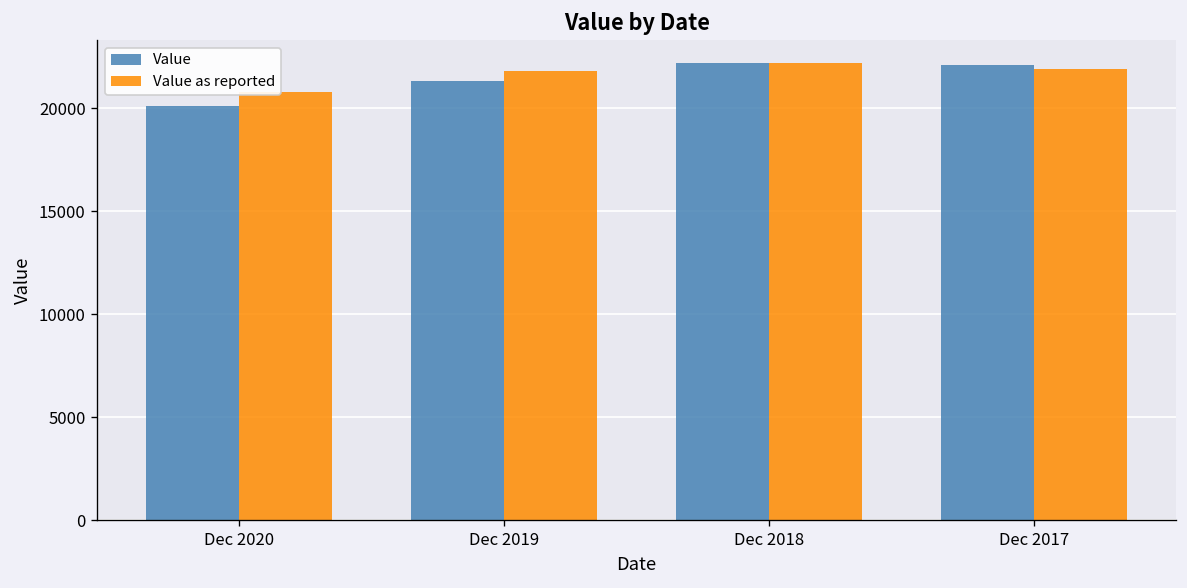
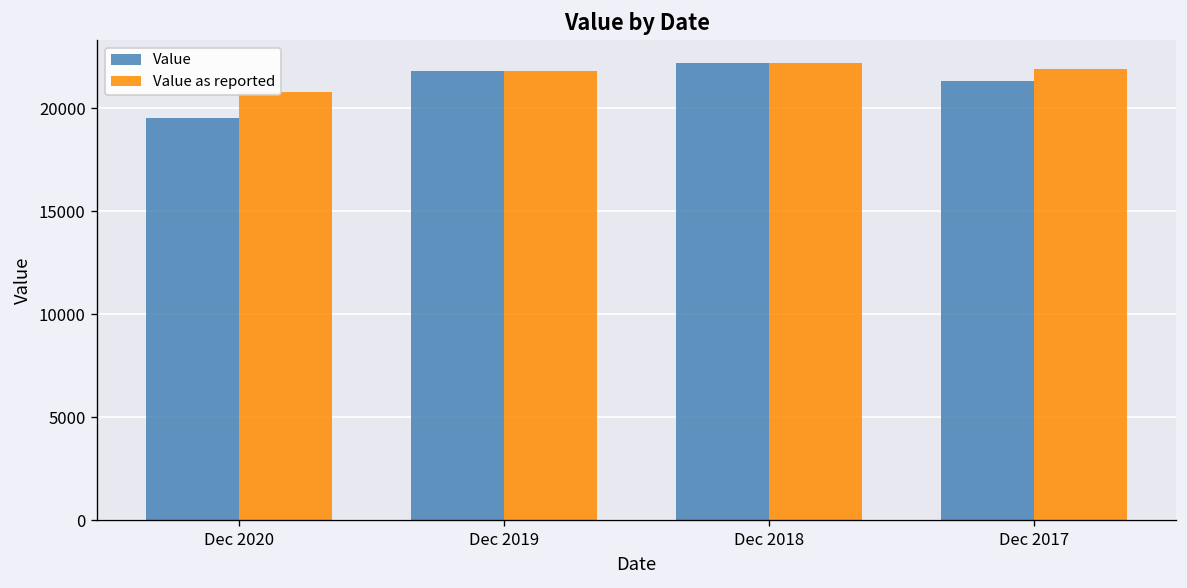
Value, Dec 2020: 20100 -> 19500
Value, Dec 2019: 21300 -> 21800
Value, Dec 2017: 22100 -> 21300
